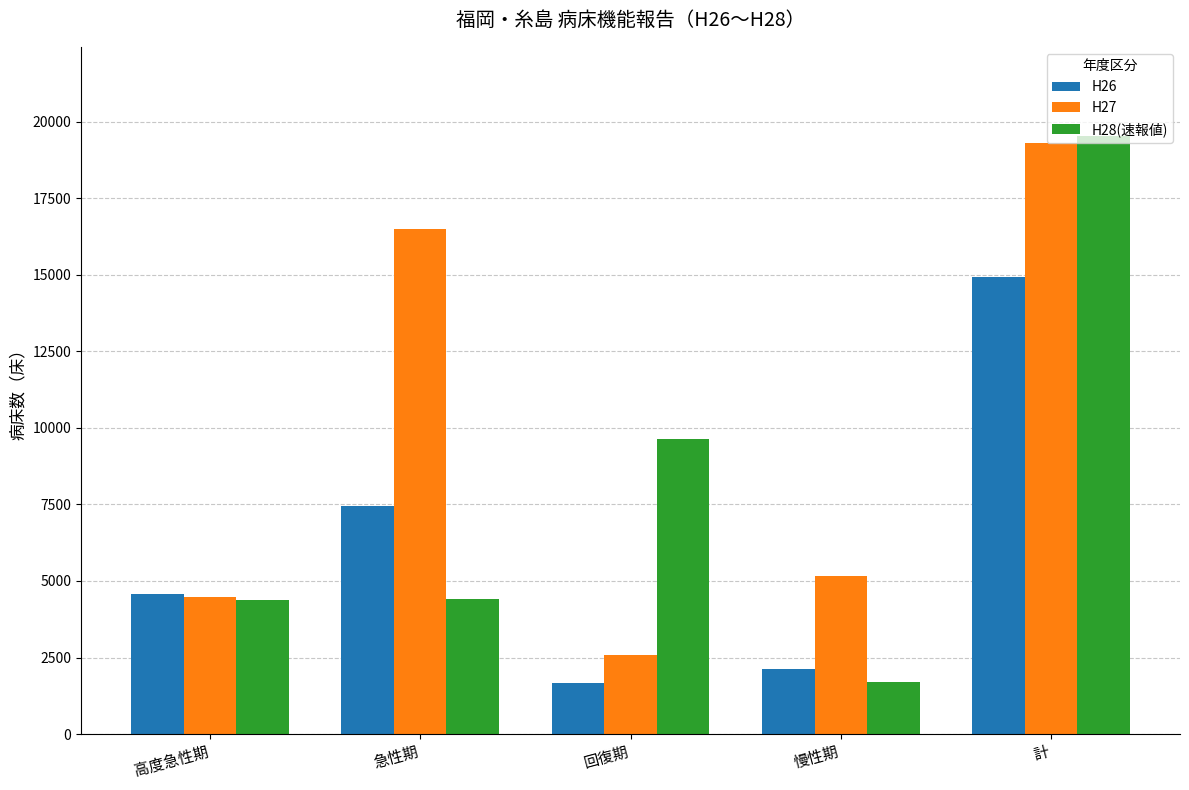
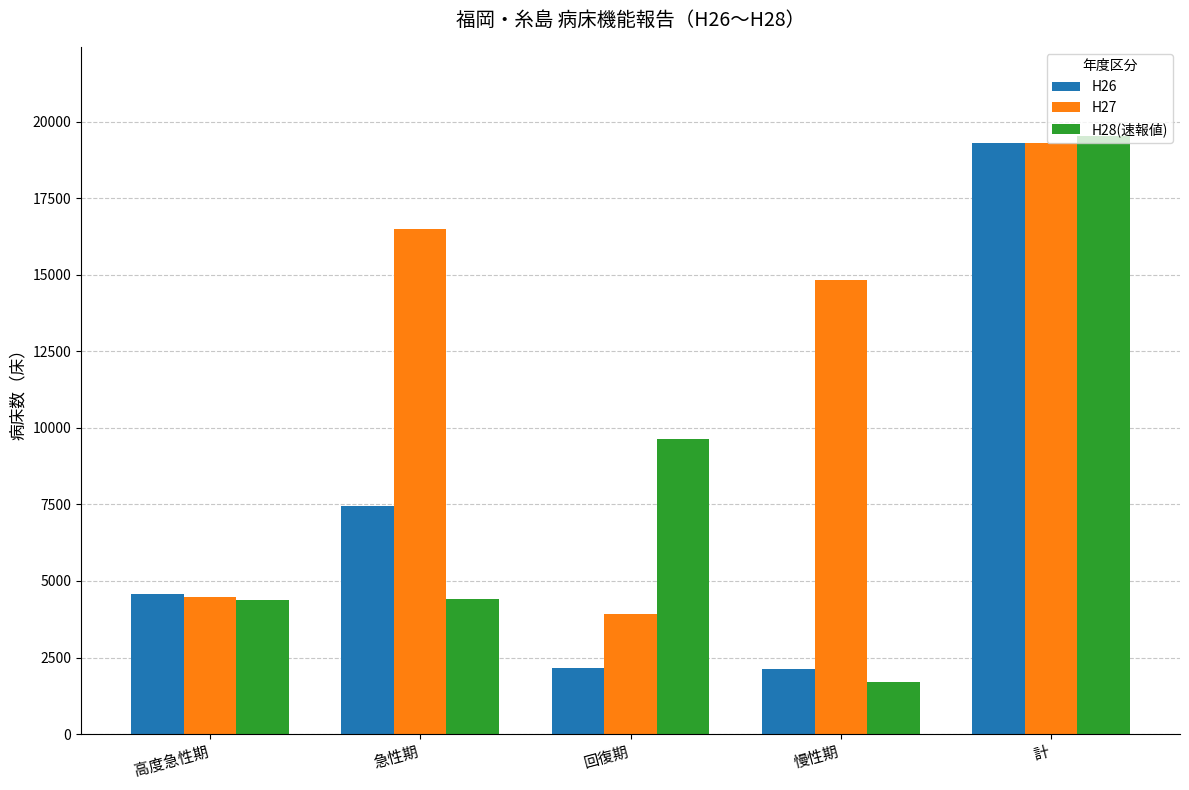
H26, 回復期: 1700 -> 2200
H27, 回復期: 2600 -> 3900
H27, 慢性期: 5200 -> 14800
H26, 計: 14900 -> 19300
